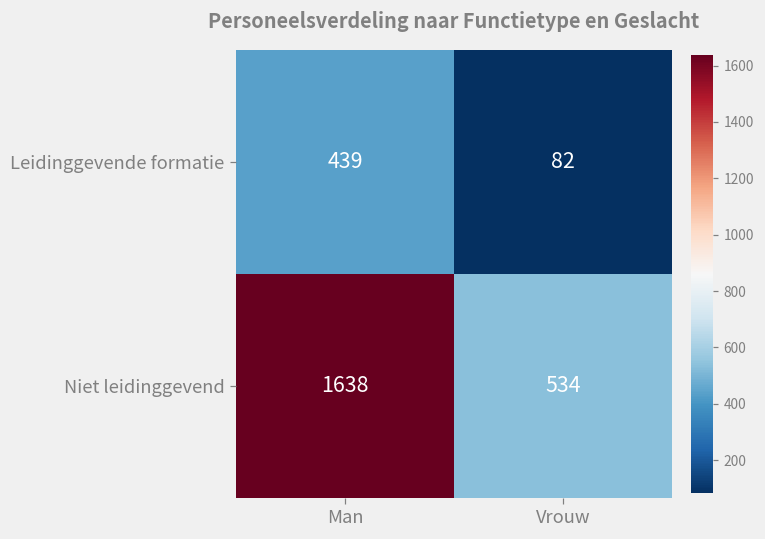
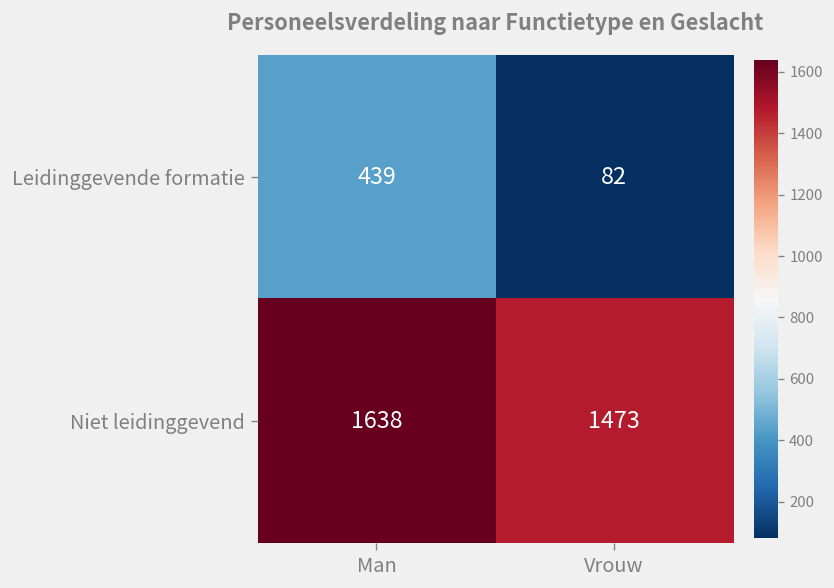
Niet leidinggevend, Vrouw: 534 -> 1473
